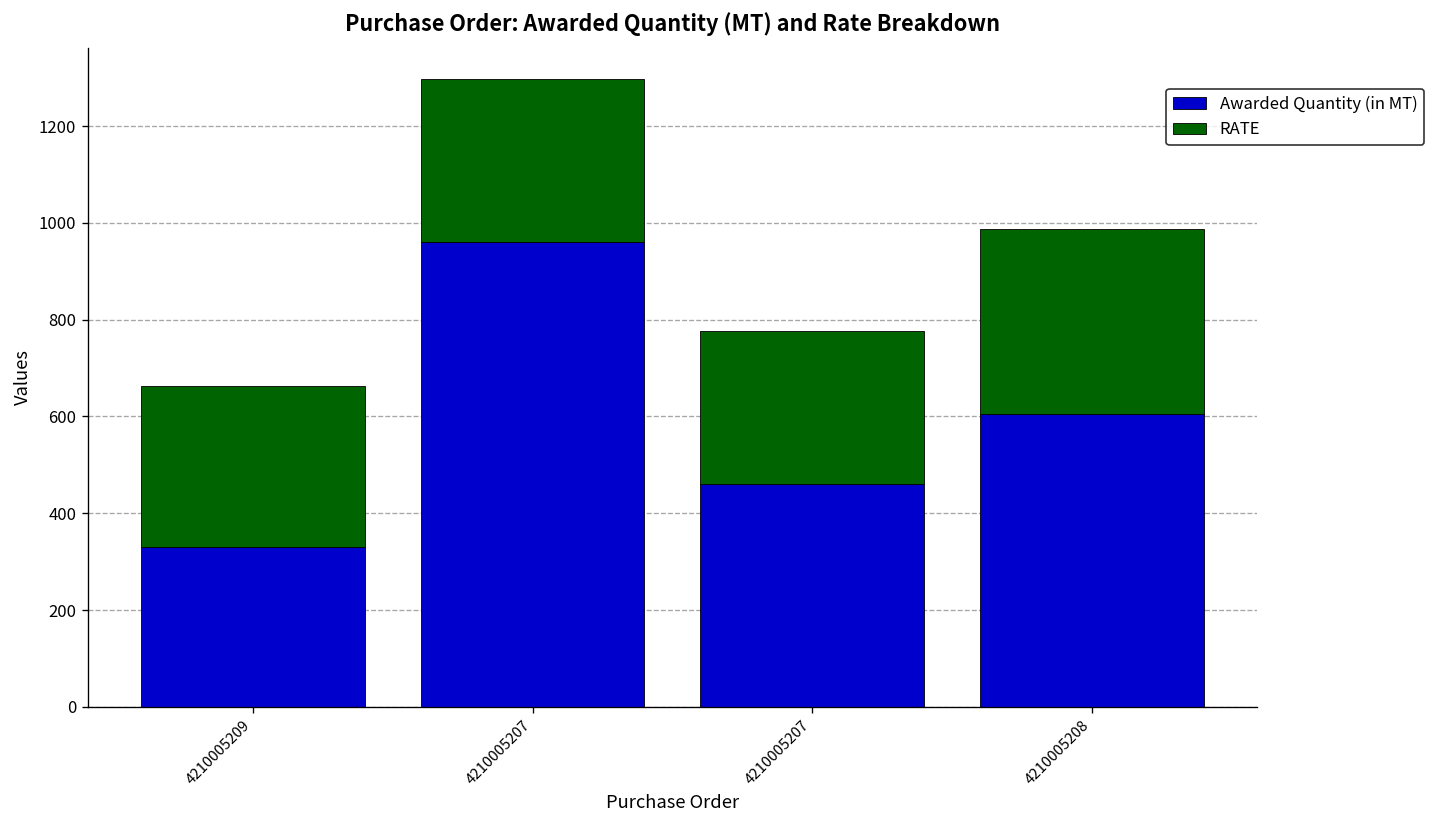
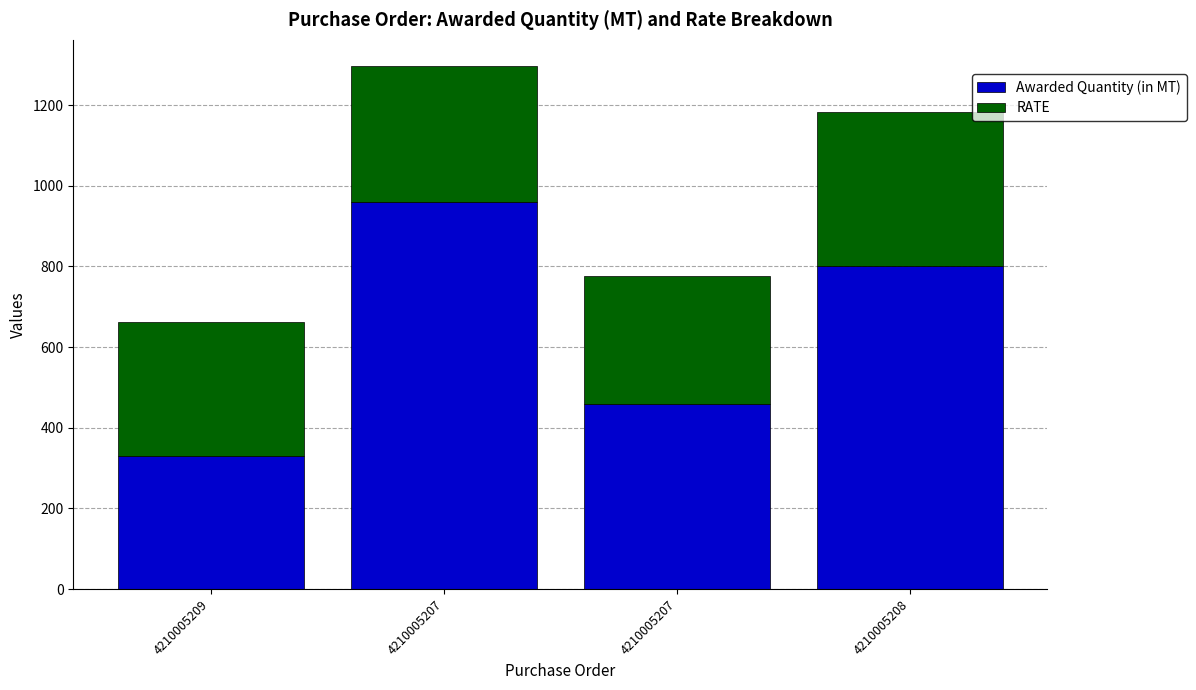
Awarded Quantity (in MT), 4210005208: 610 -> 800
